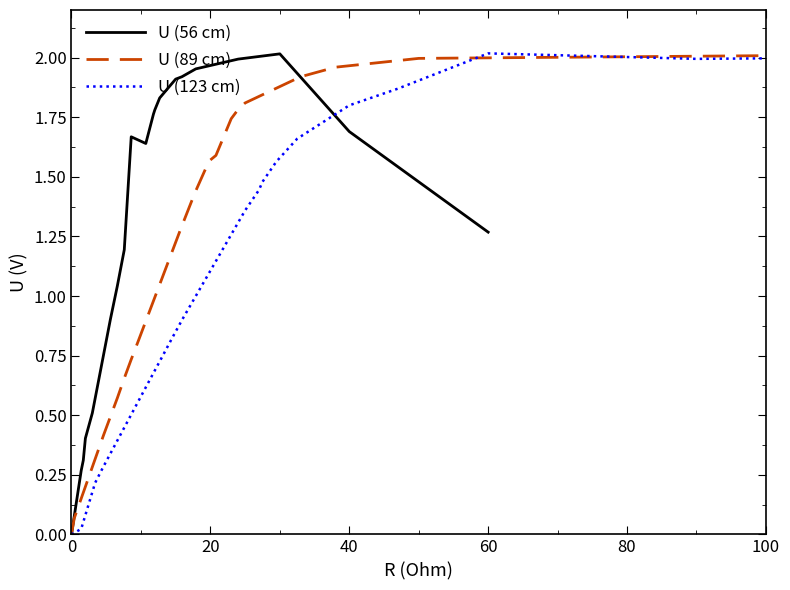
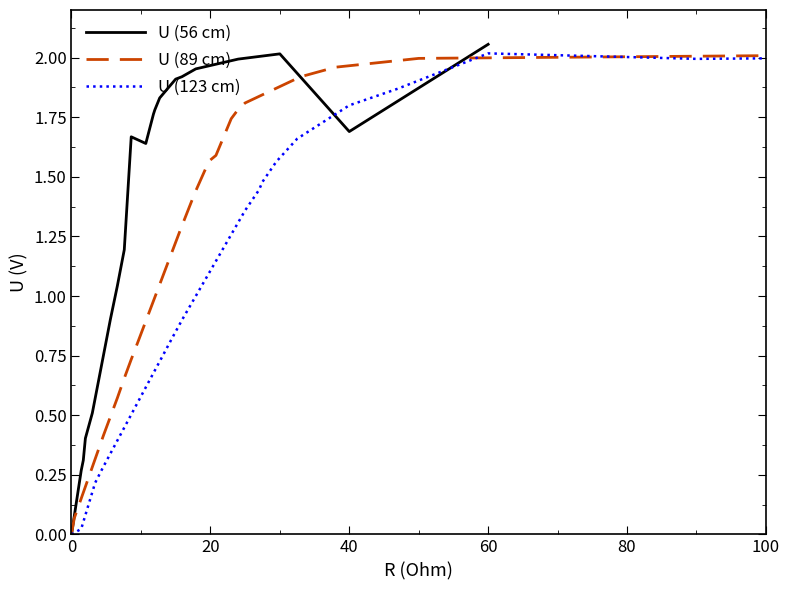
U (56 cm), 60: 1.27 -> 2.06
